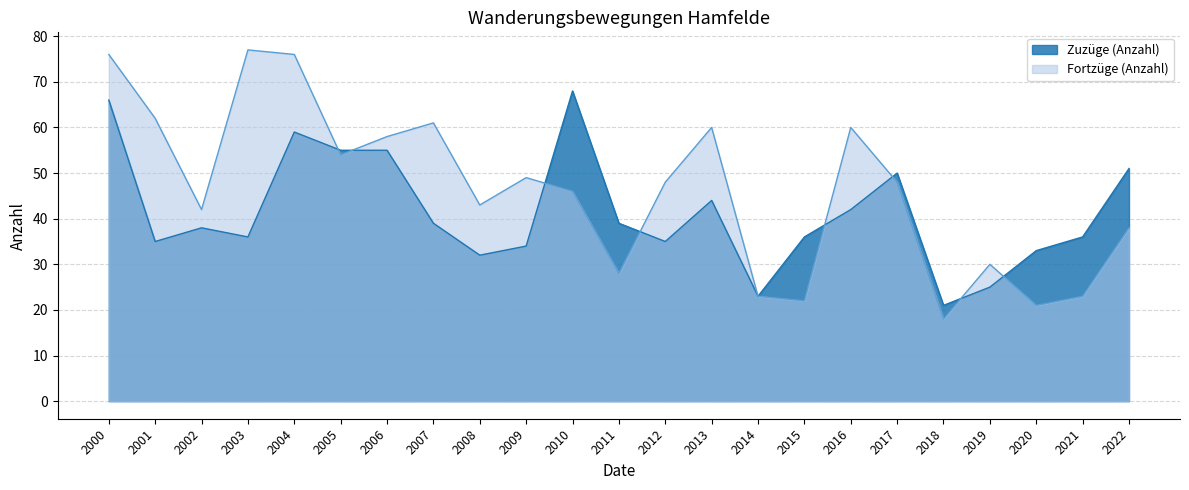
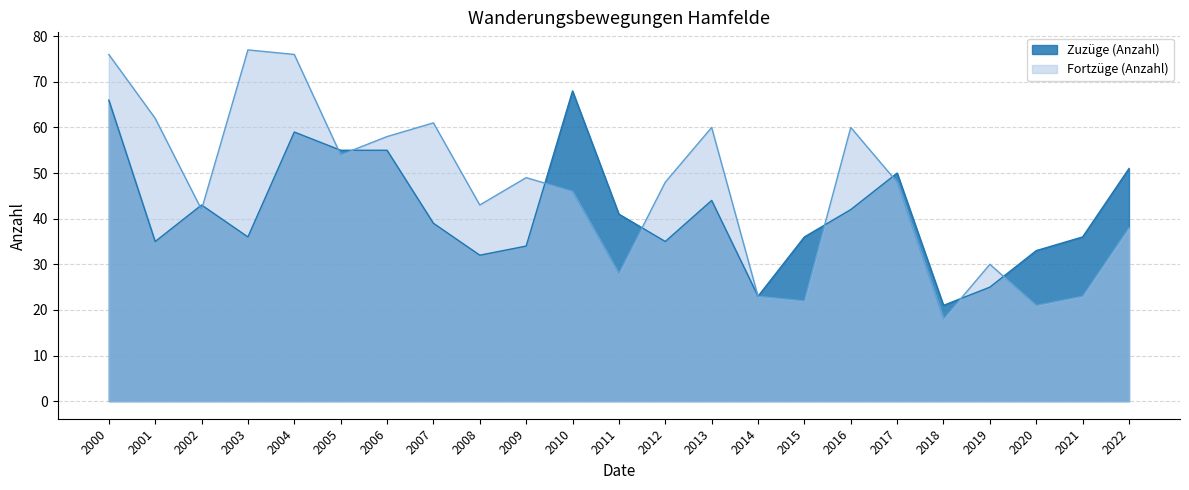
Zuzüge (Anzahl), 2002: 38 -> 43
Zuzüge (Anzahl), 2011: 39 -> 41
